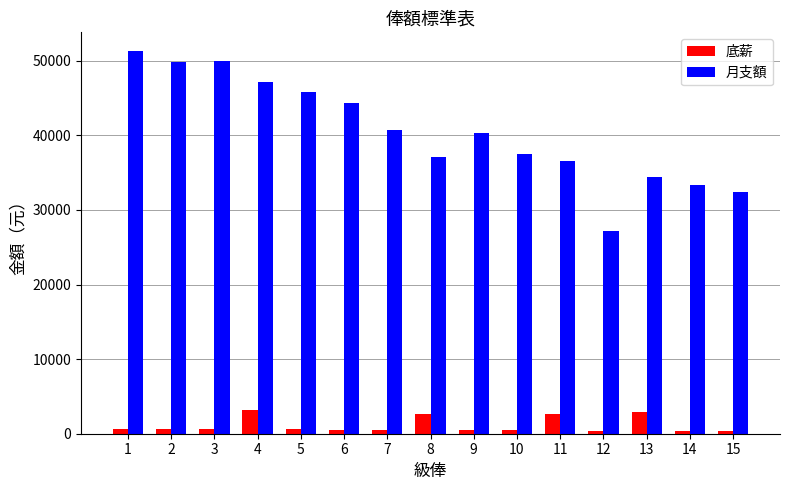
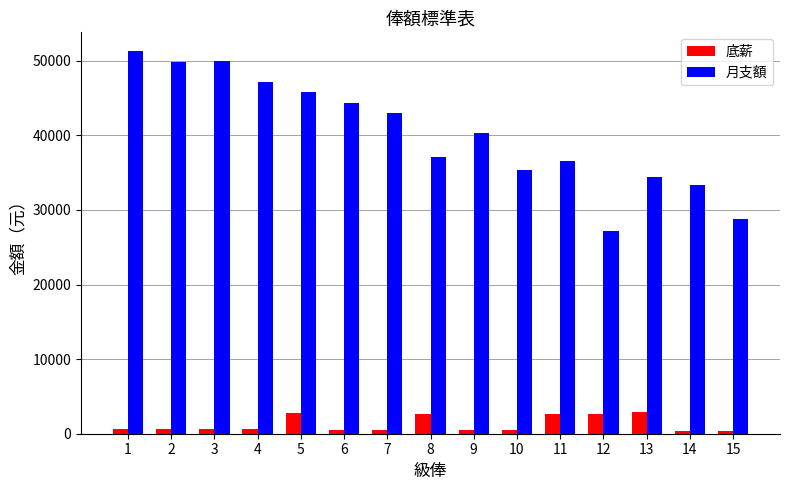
底薪, 4: 3000 -> 1000
底薪, 5: 1000 -> 3000
月支額, 7: 41000 -> 43000
月支額, 10: 38000 -> 35000
底薪, 12: 0 -> 3000
月支額, 15: 32000 -> 29000
